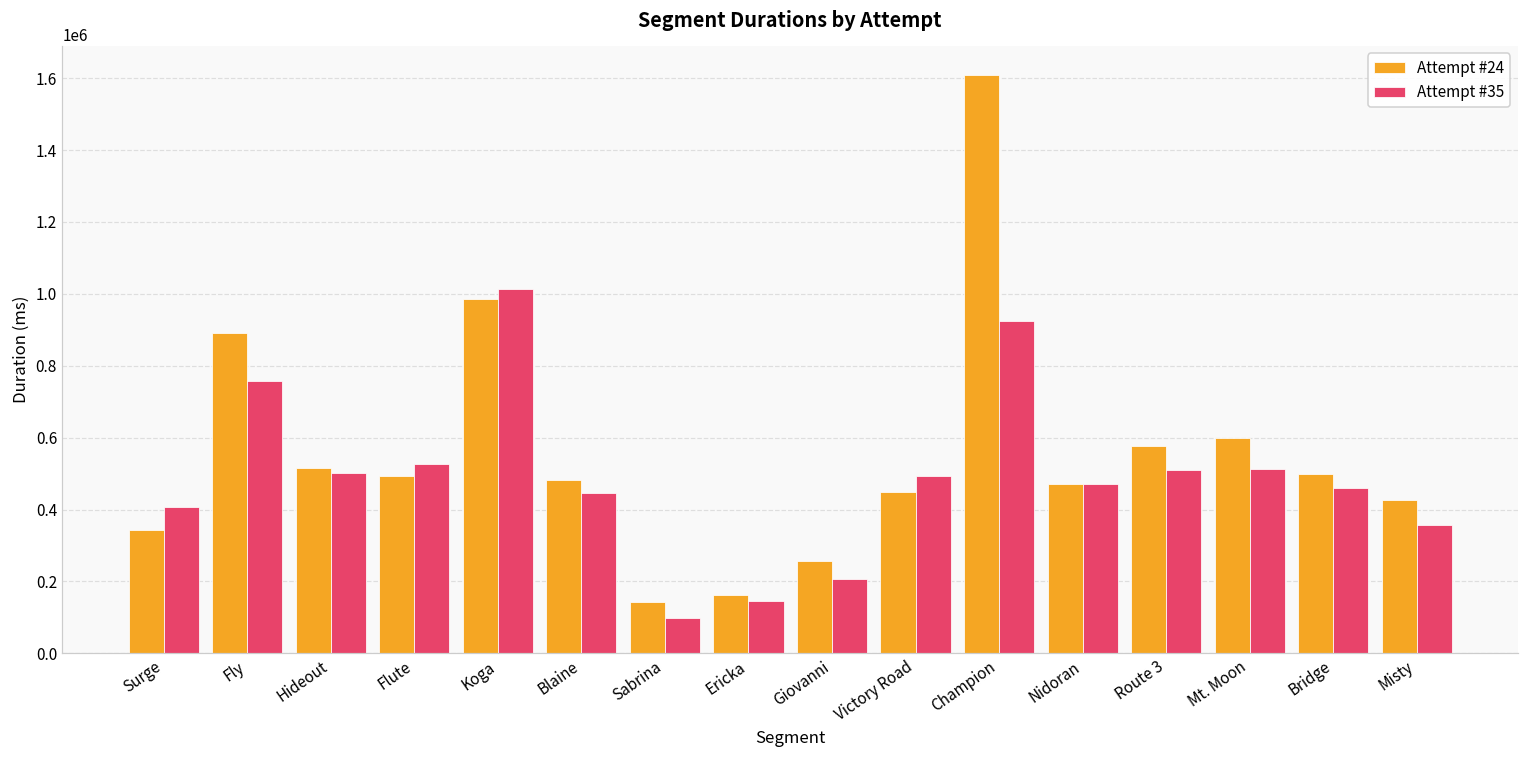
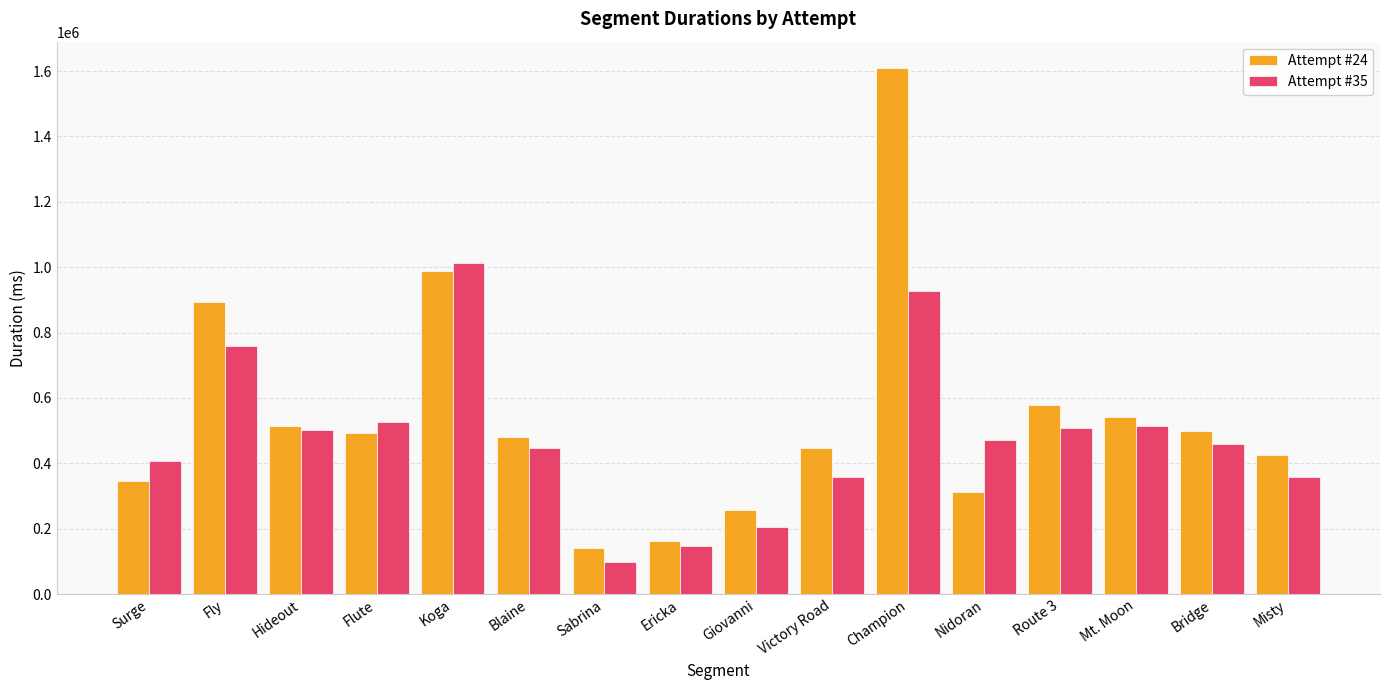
Attempt #35, Victory Road: 490000 -> 360000
Attempt #24, Nidoran: 470000 -> 310000
Attempt #24, Mt. Moon: 600000 -> 540000
